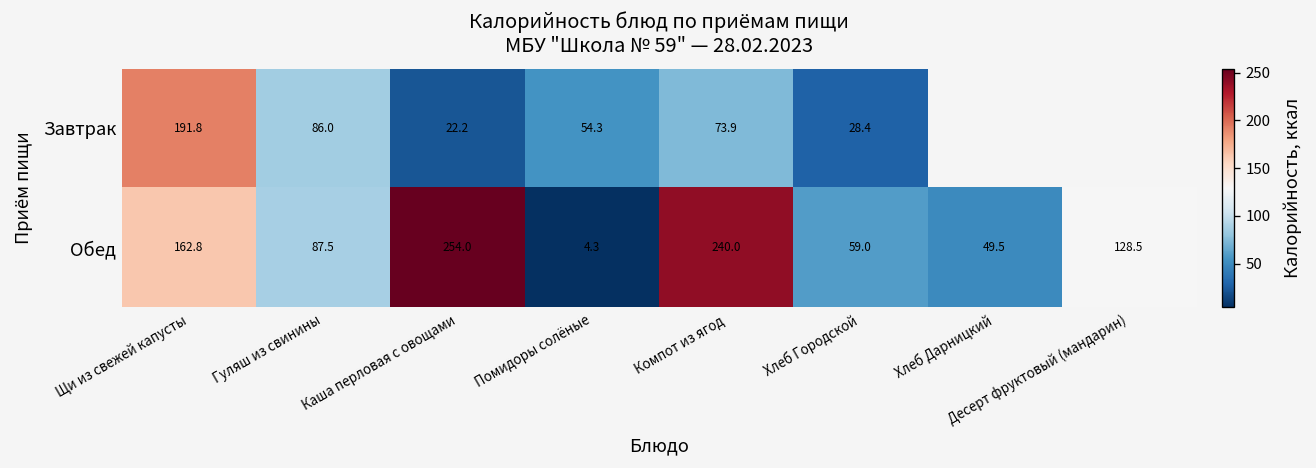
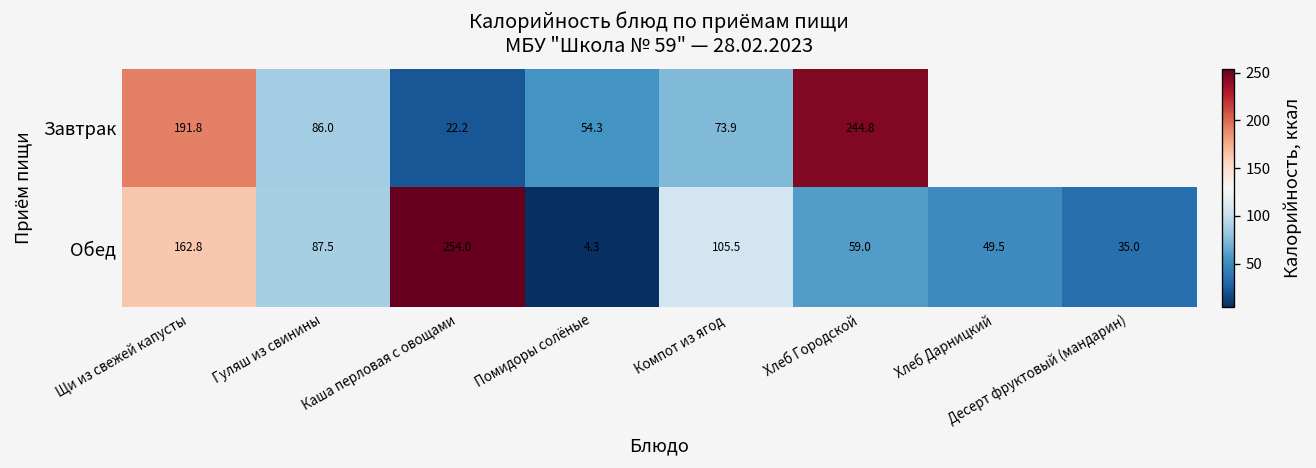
Завтрак, Хлеб Городской: 28.4 -> 244.8
Обед, Компот из ягод: 240.0 -> 105.5
Обед, Десерт фруктовый (мандарин): 128.5 -> 35.0
